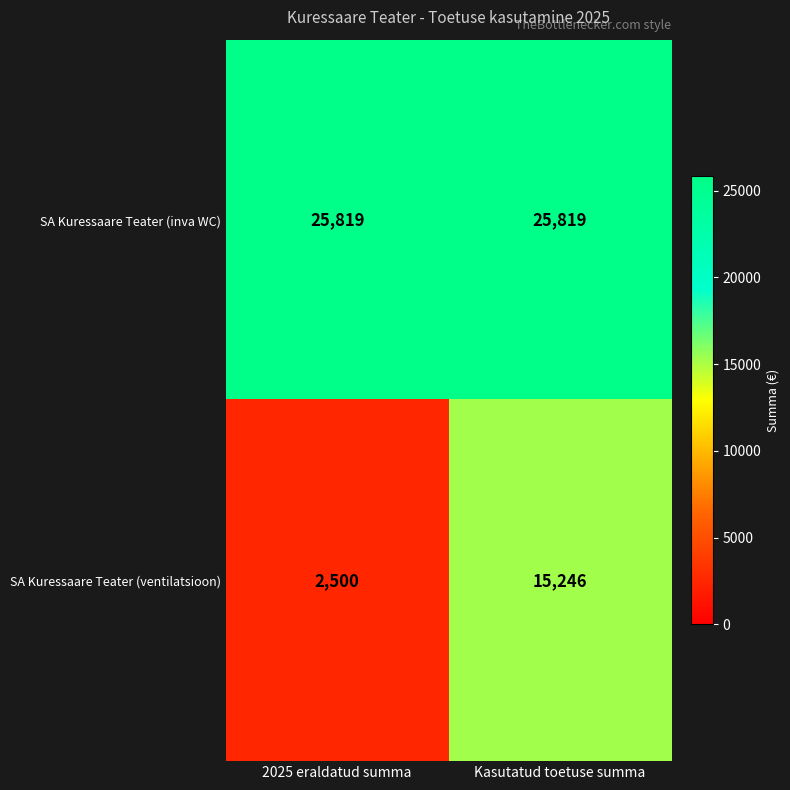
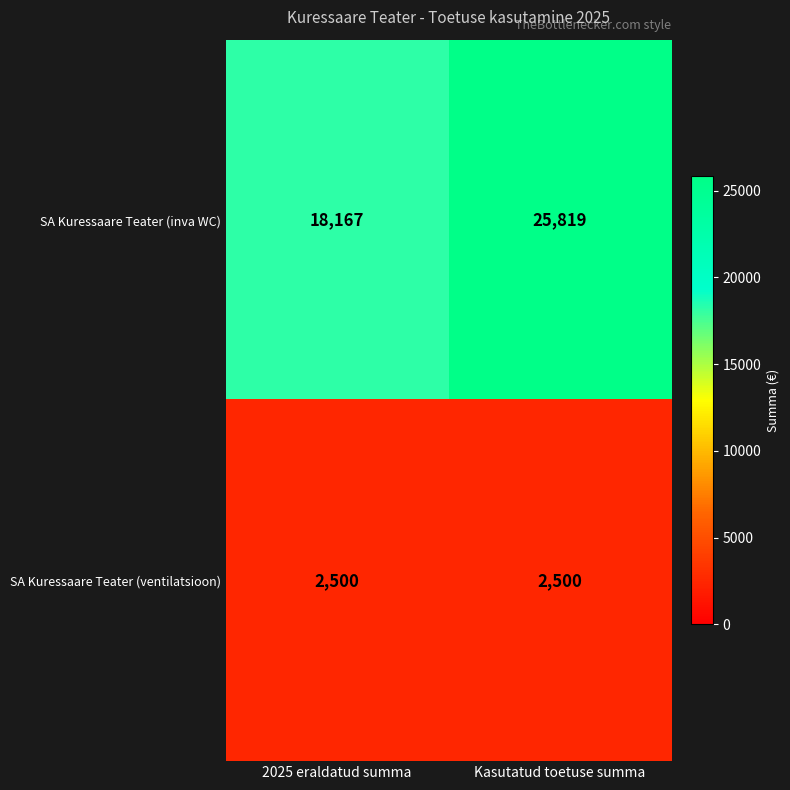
SA Kuressaare Teater (inva WC), 2025 eraldatud summa: 25,819 -> 18,167
SA Kuressaare Teater (ventilatsioon), Kasutatud toetuse summa: 15,246 -> 2,500
